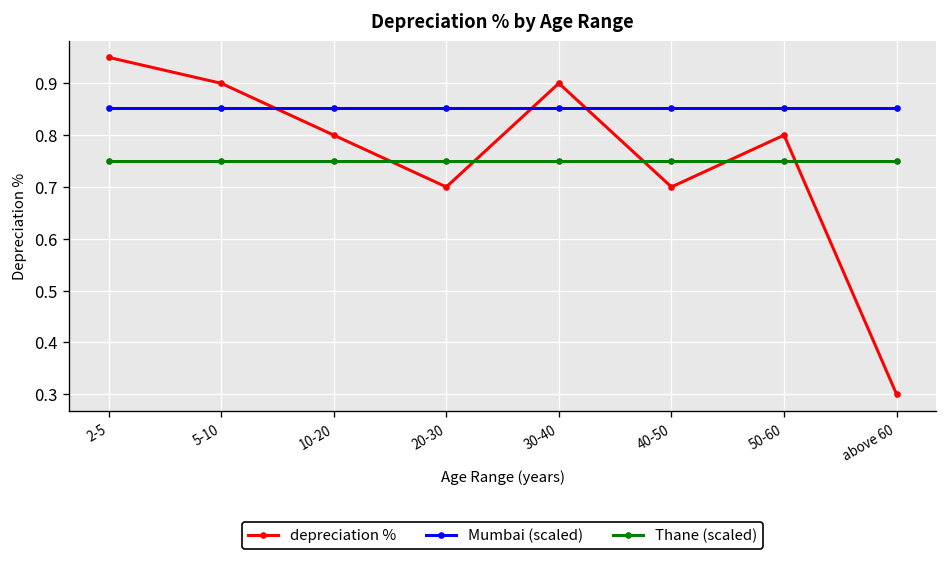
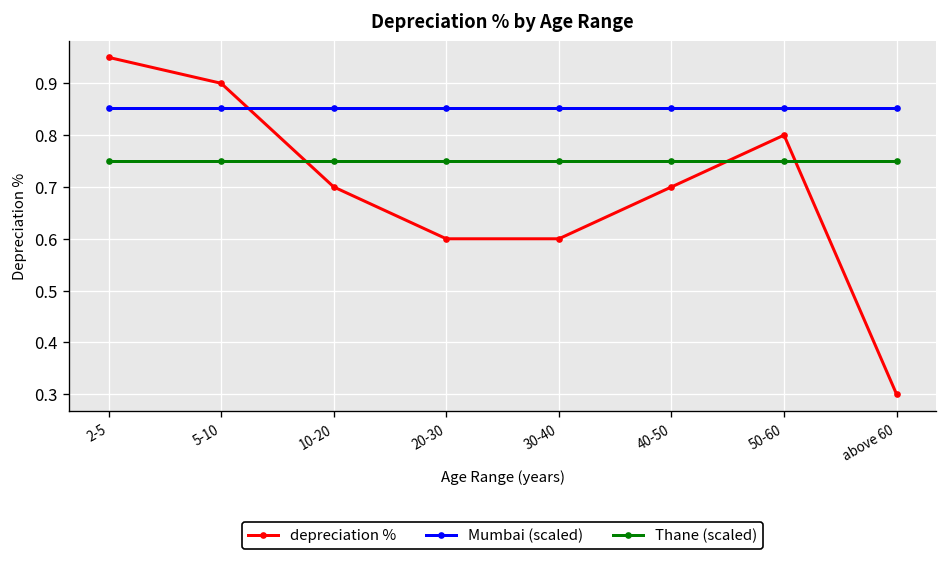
depreciation %, 10-20: 0.8 -> 0.7
depreciation %, 20-30: 0.7 -> 0.6
depreciation %, 30-40: 0.9 -> 0.6
